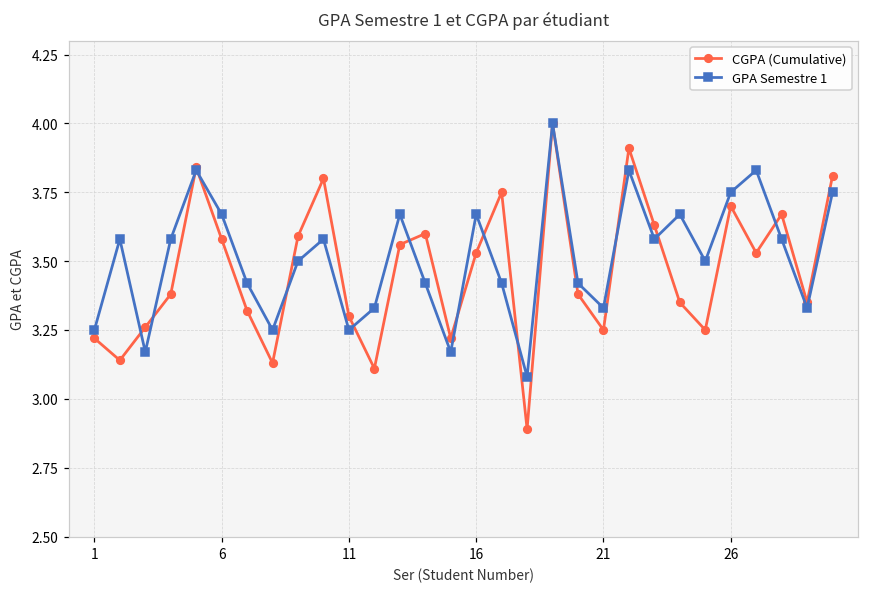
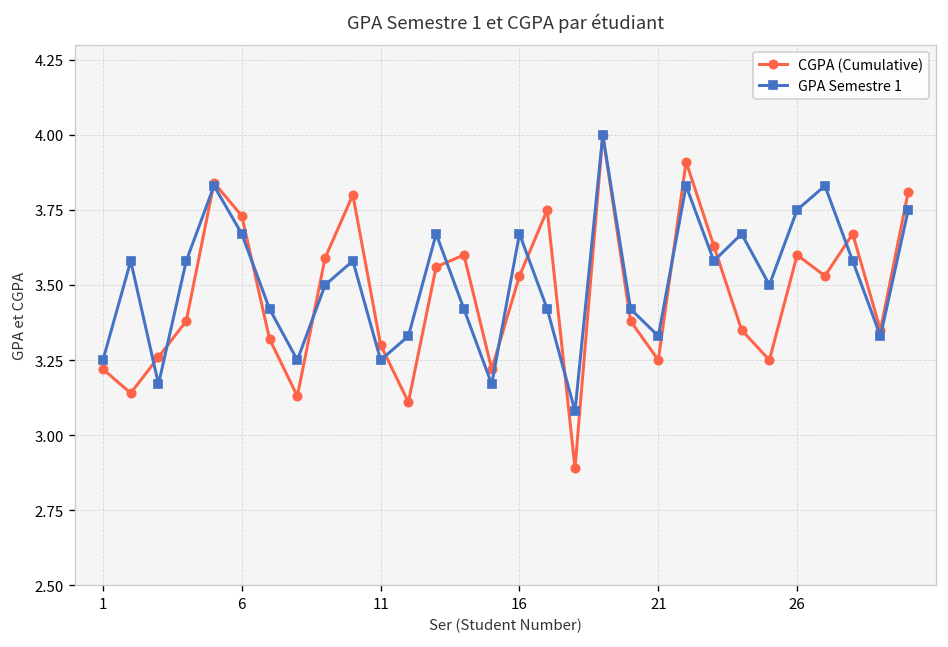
CGPA (Cumulative), 6: 3.58 -> 3.73
CGPA (Cumulative), 26: 3.7 -> 3.6
